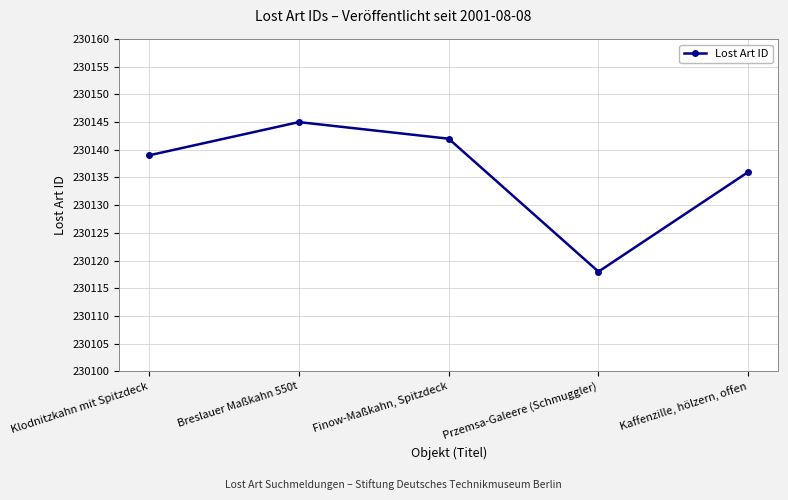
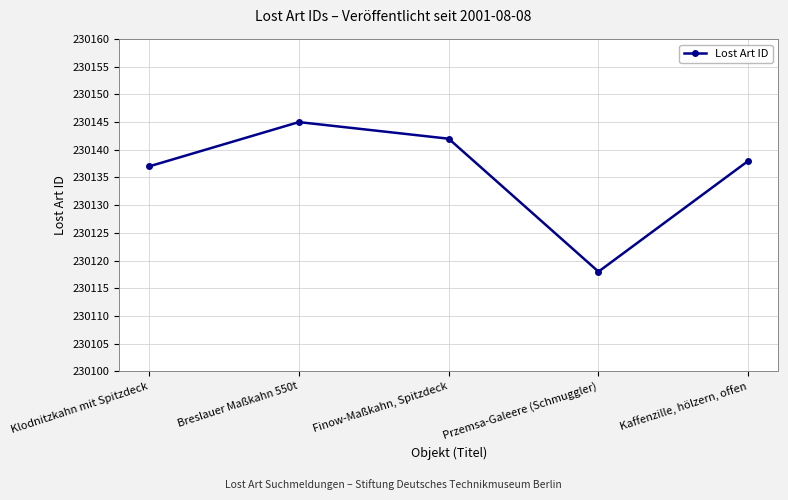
Klodnitzkahn mit Spitzdeck: 230139 -> 230137
Kaffenzille, hölzern, offen: 230136 -> 230138
